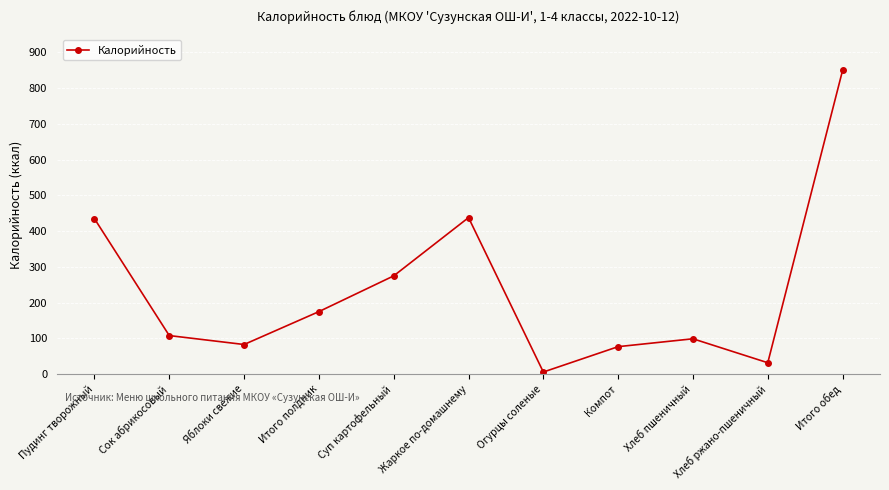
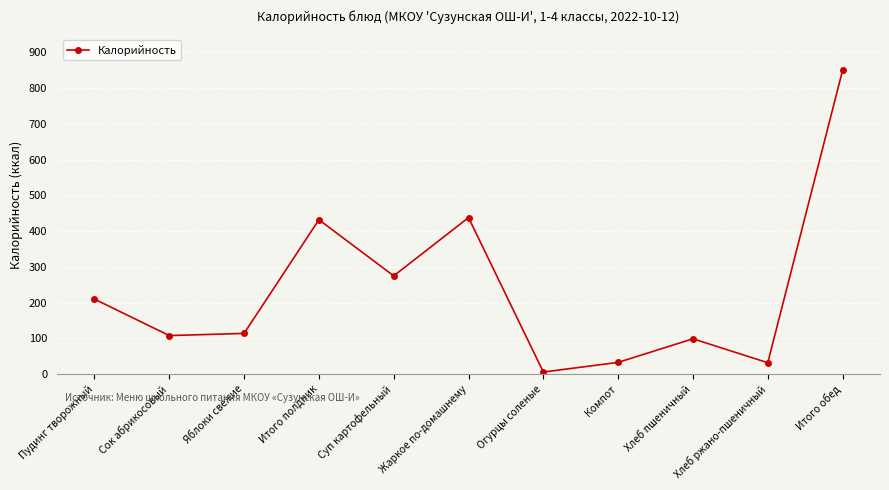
Пудинг творожный: 440 -> 210
Яблоки свежие: 80 -> 110
Итого полдник: 180 -> 430
Компот: 80 -> 30
